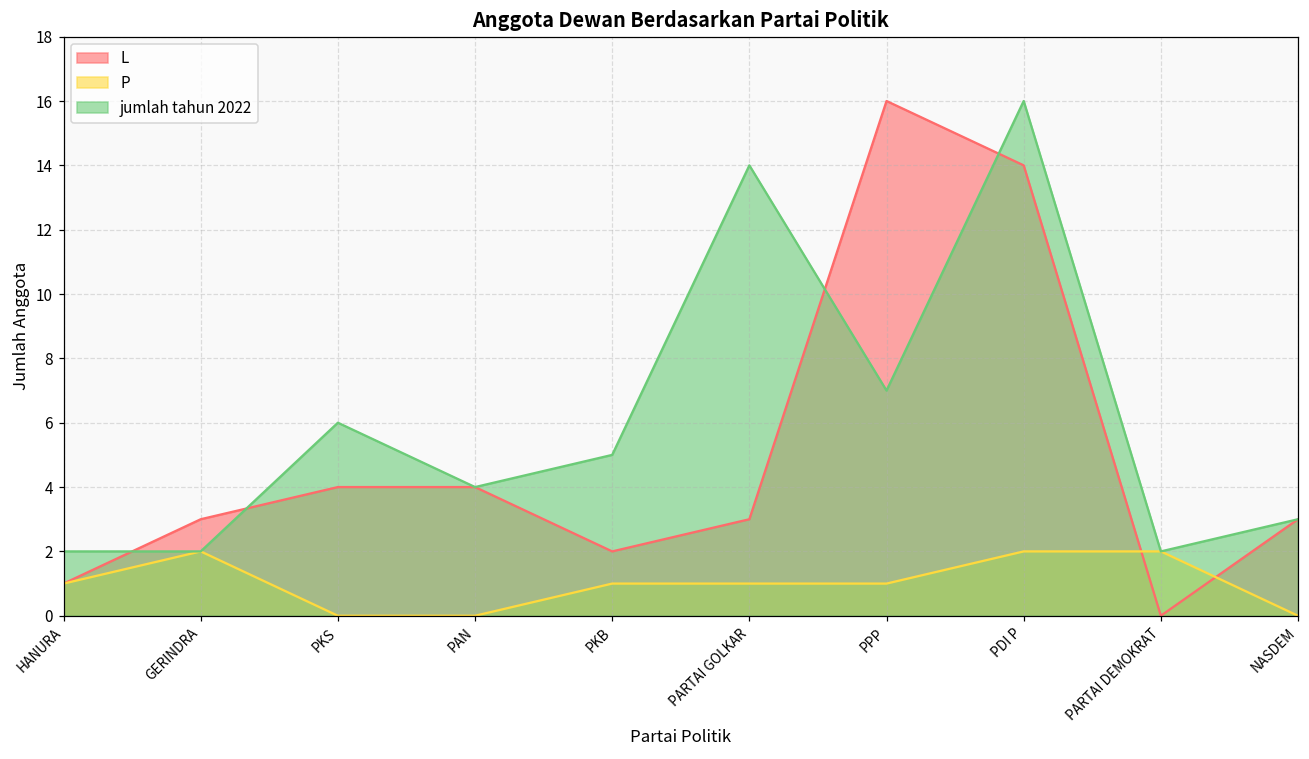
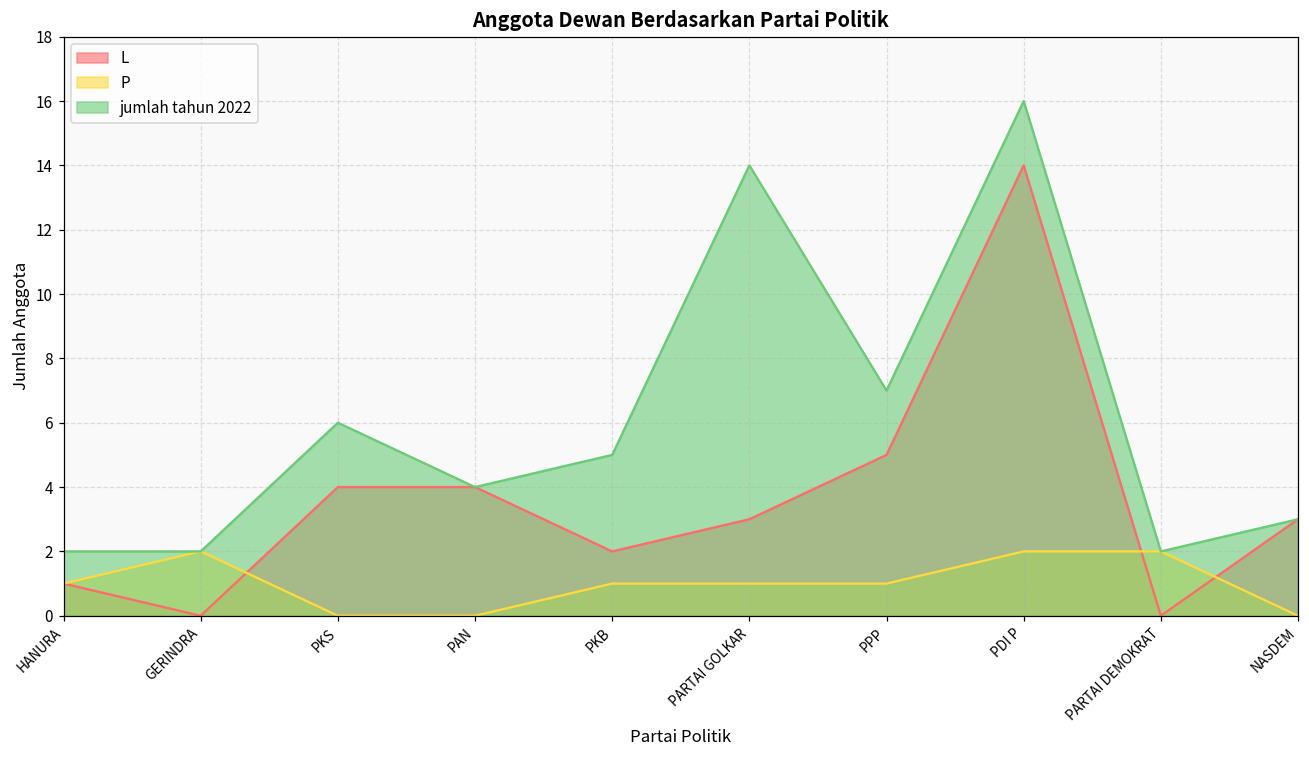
L, GERINDRA: 3 -> 0
L, PPP: 16 -> 5
